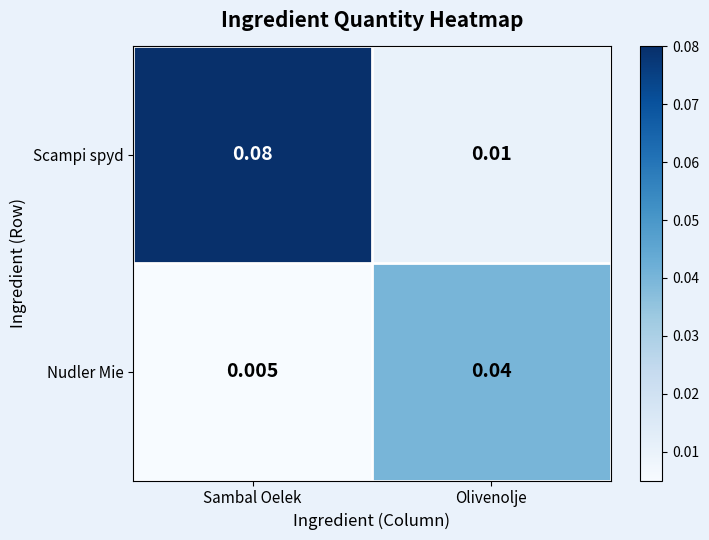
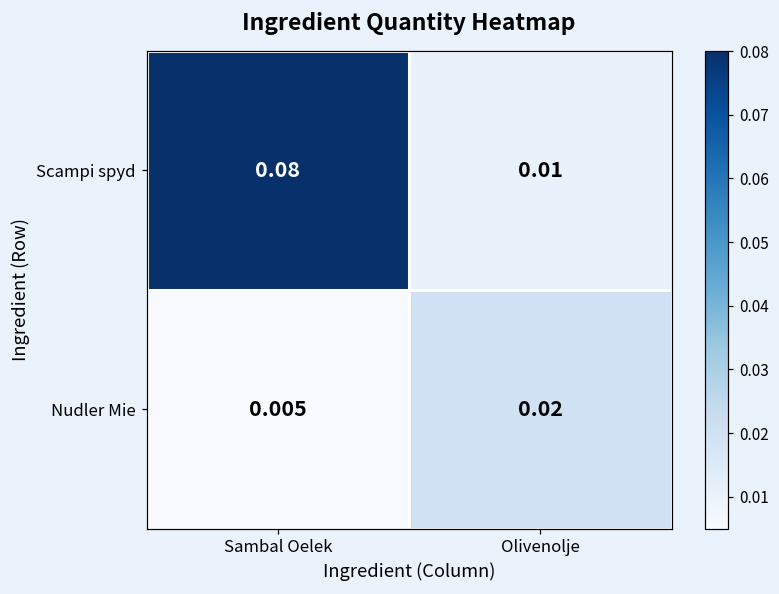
Nudler Mie, Olivenolje: 0.04 -> 0.02
